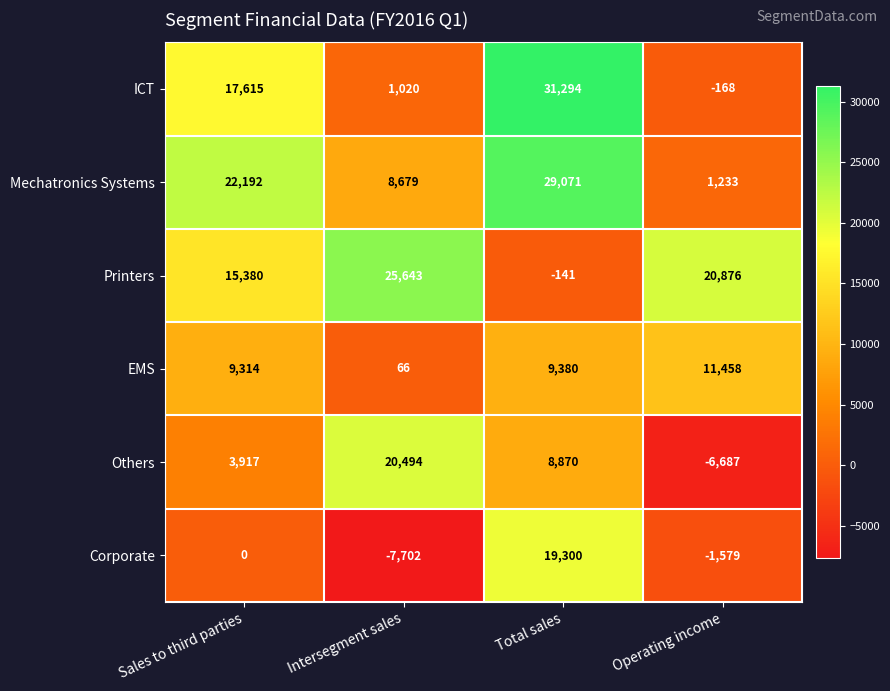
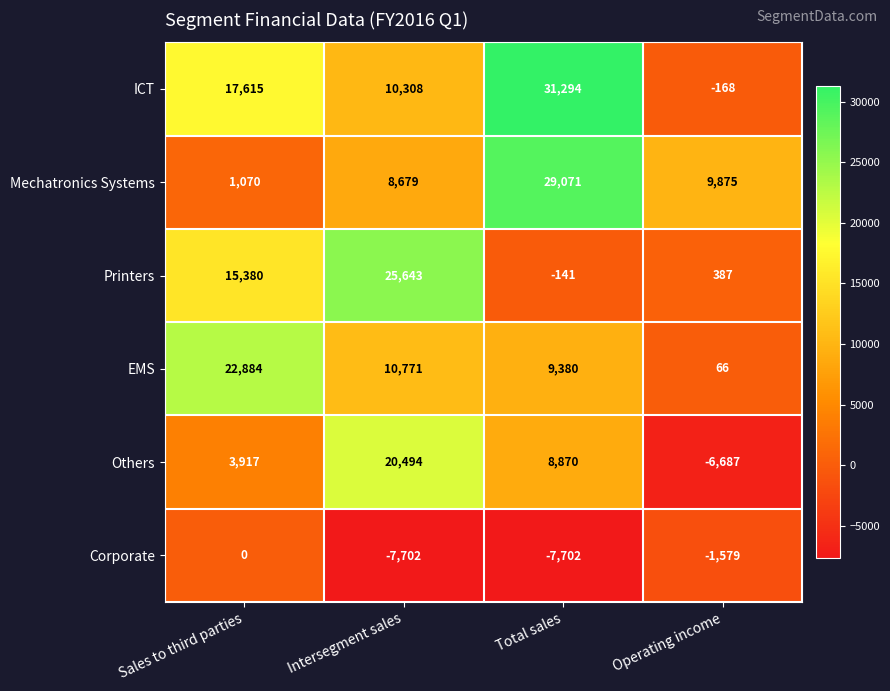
ICT, Intersegment sales: 1,020 -> 10,308
Mechatronics Systems, Sales to third parties: 22,192 -> 1,070
Mechatronics Systems, Operating income: 1,233 -> 9,875
Printers, Operating income: 20,876 -> 387
EMS, Sales to third parties: 9,314 -> 22,884
EMS, Intersegment sales: 66 -> 10,771
EMS, Operating income: 11,458 -> 66
Corporate, Total sales: 19,300 -> -7,702
